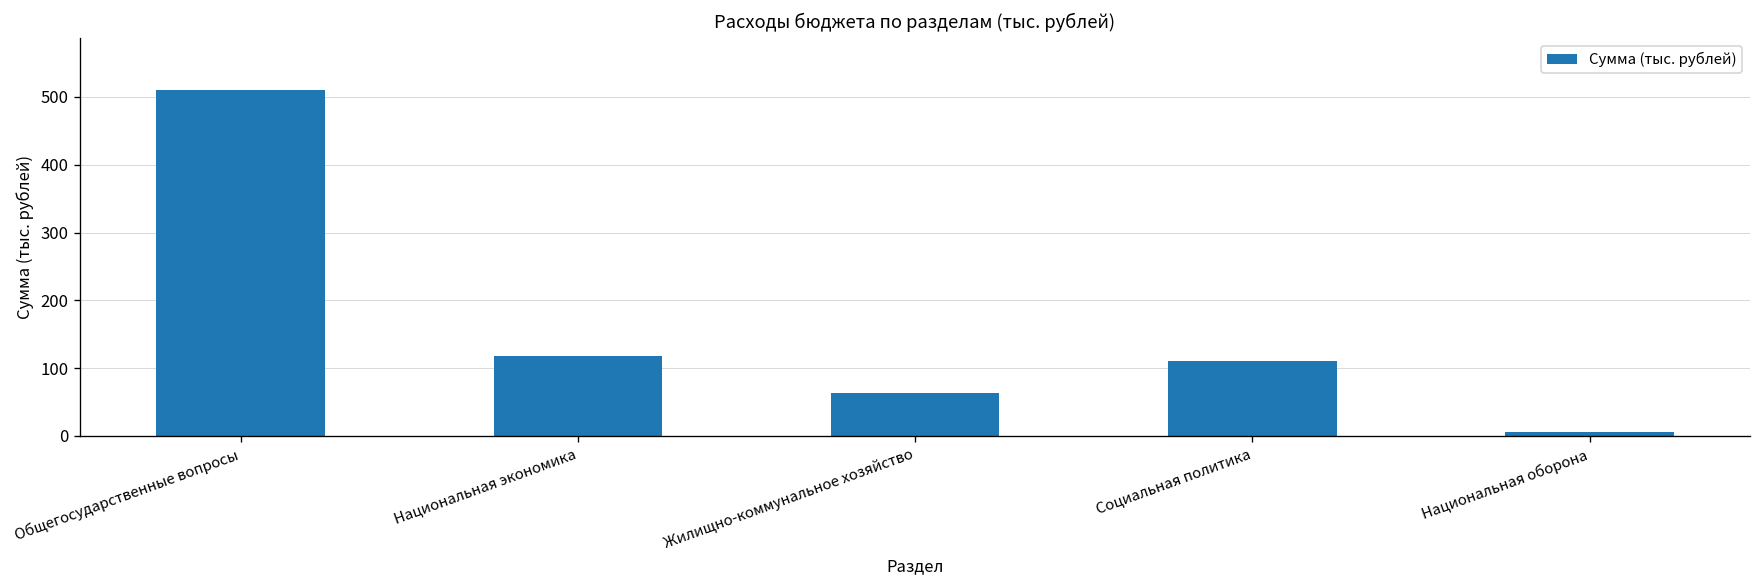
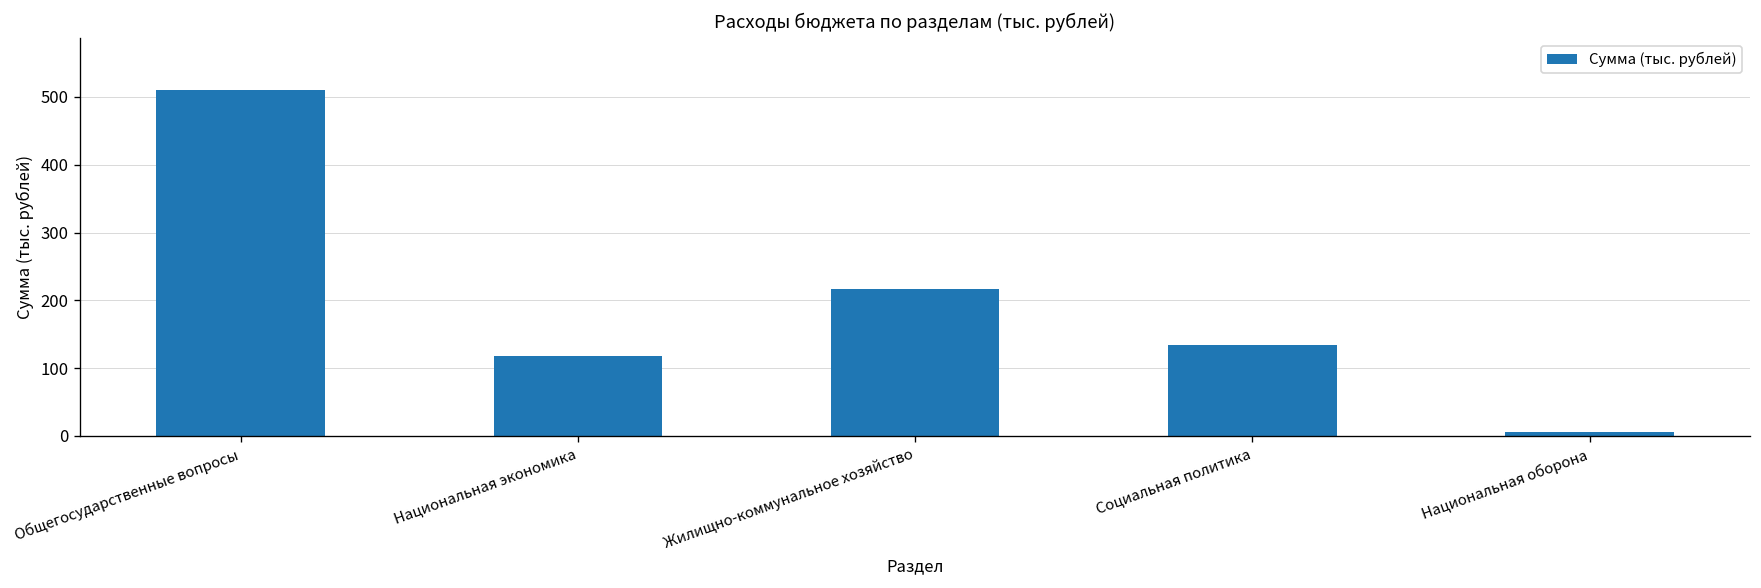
Жилищно-коммунальное хозяйство: 60 -> 220
Социальная политика: 110 -> 130
